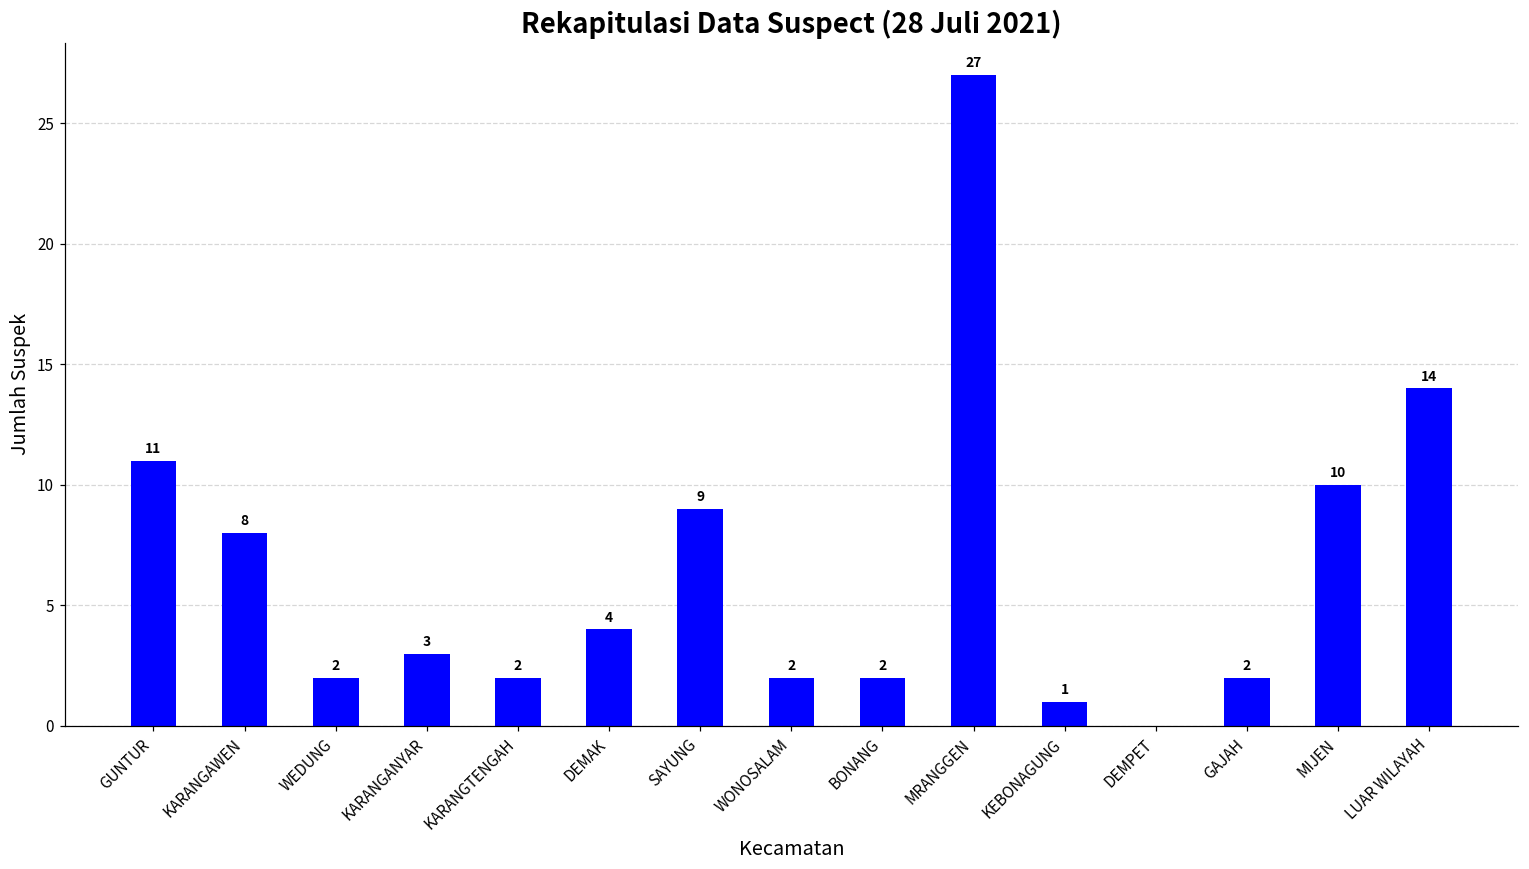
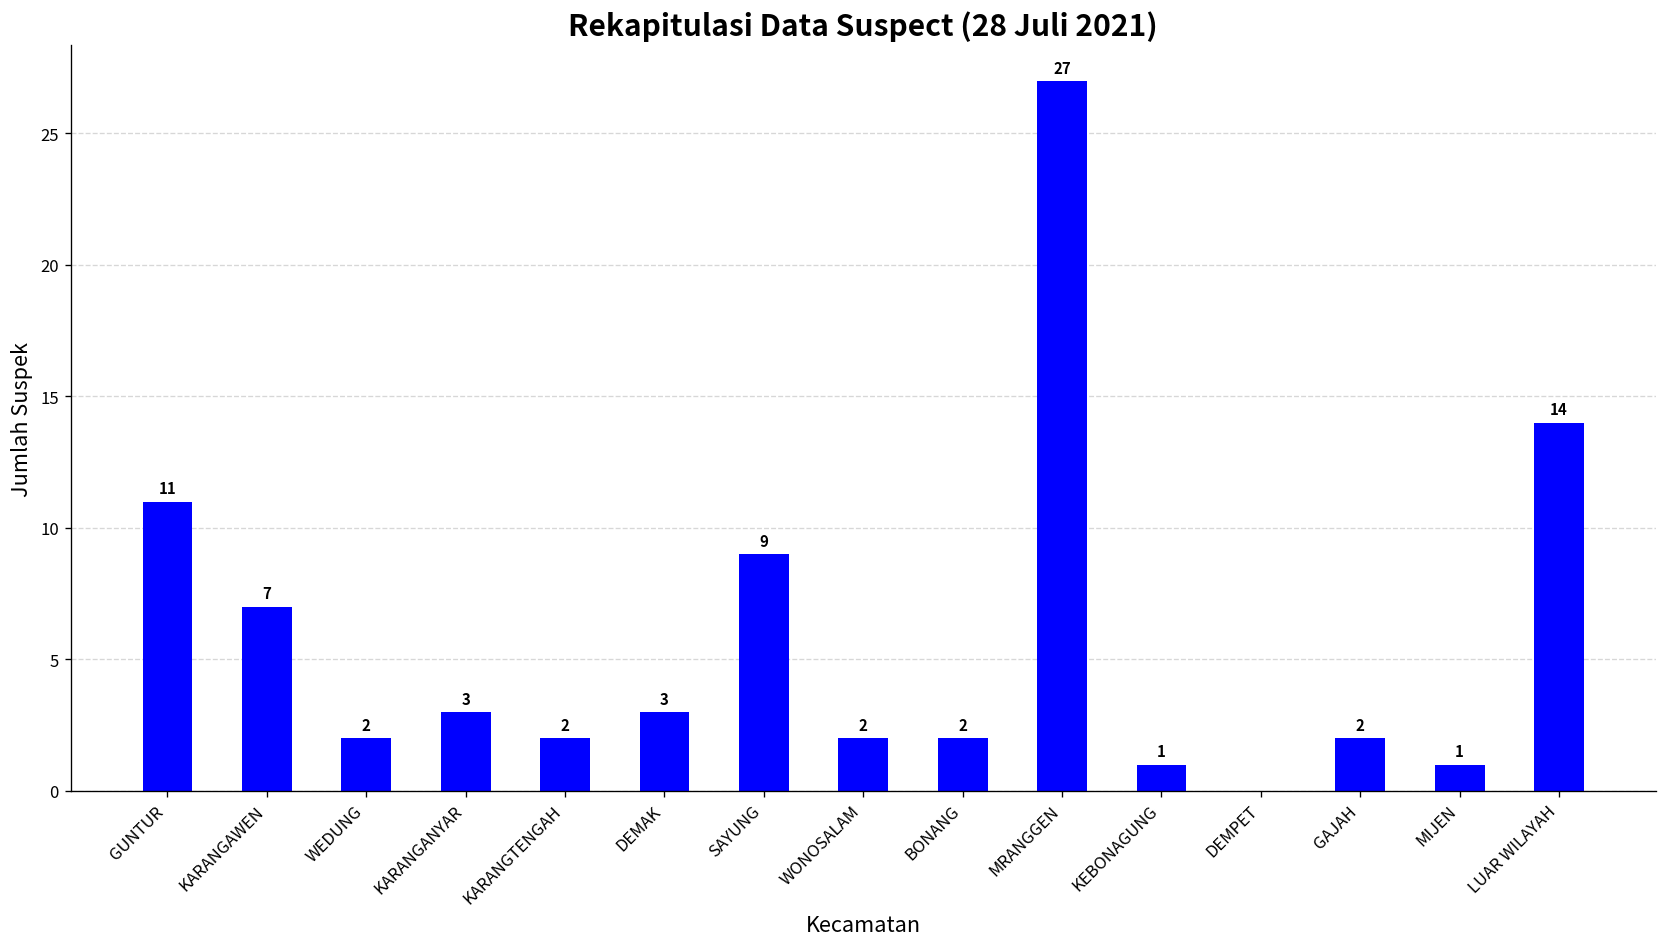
KARANGAWEN: 8 -> 7
DEMAK: 4 -> 3
MIJEN: 10 -> 1
